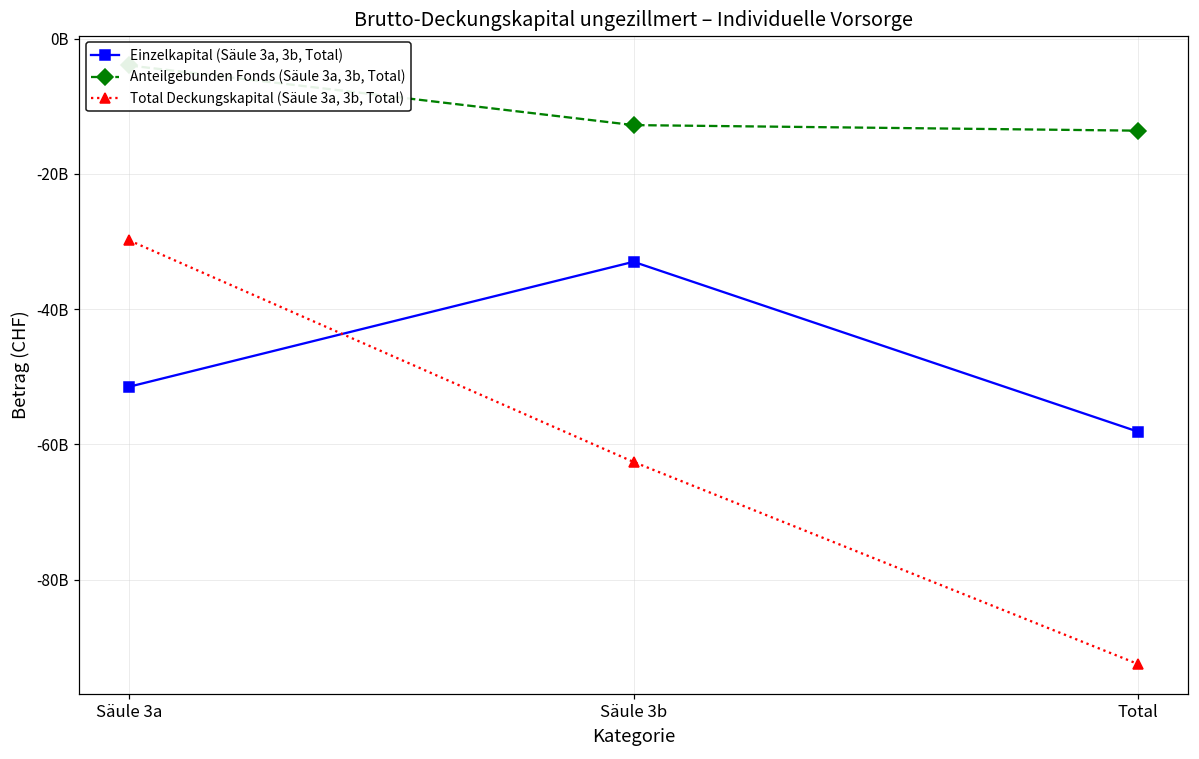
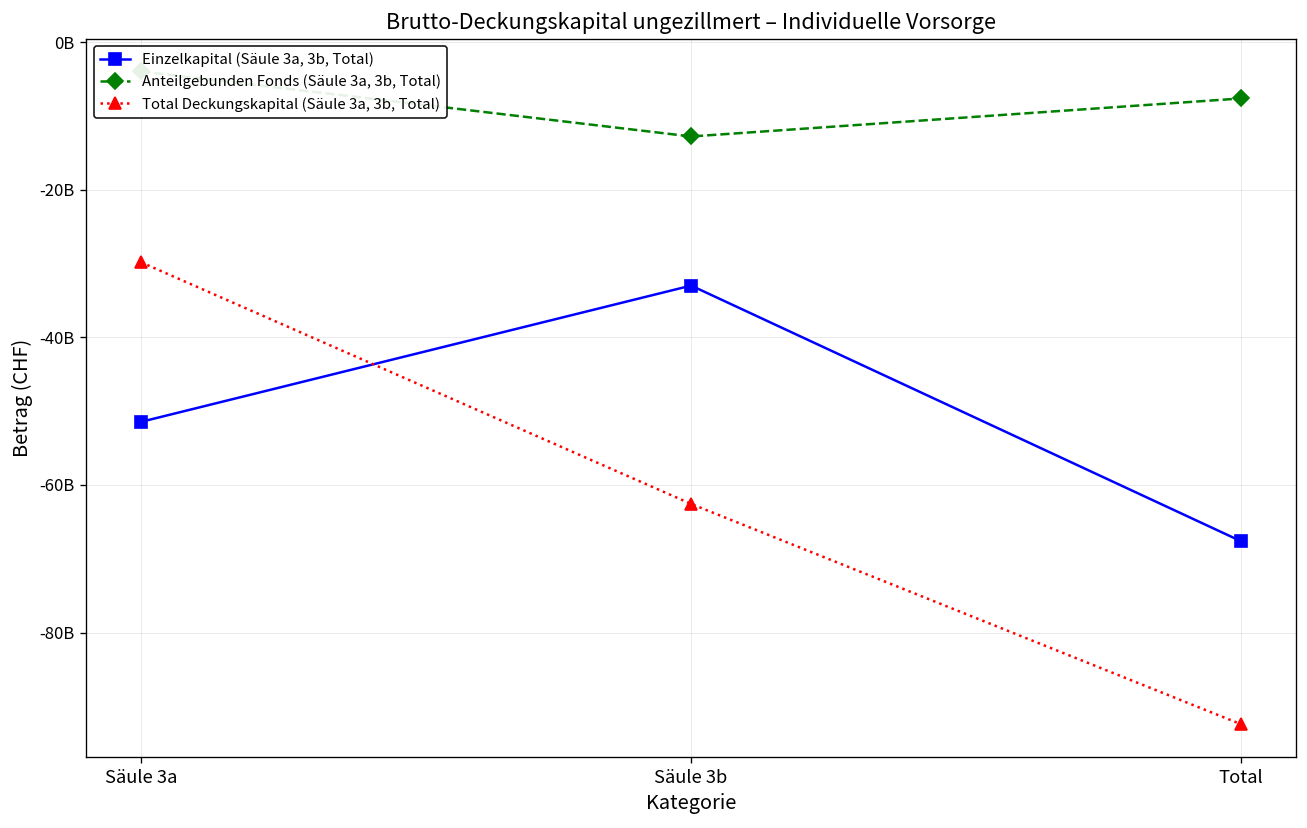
Einzelkapital (Säule 3a, 3b, Total), Total: -58000000000 -> -68000000000
Anteilgebunden Fonds (Säule 3a, 3b, Total), Total: -14000000000 -> -8000000000
